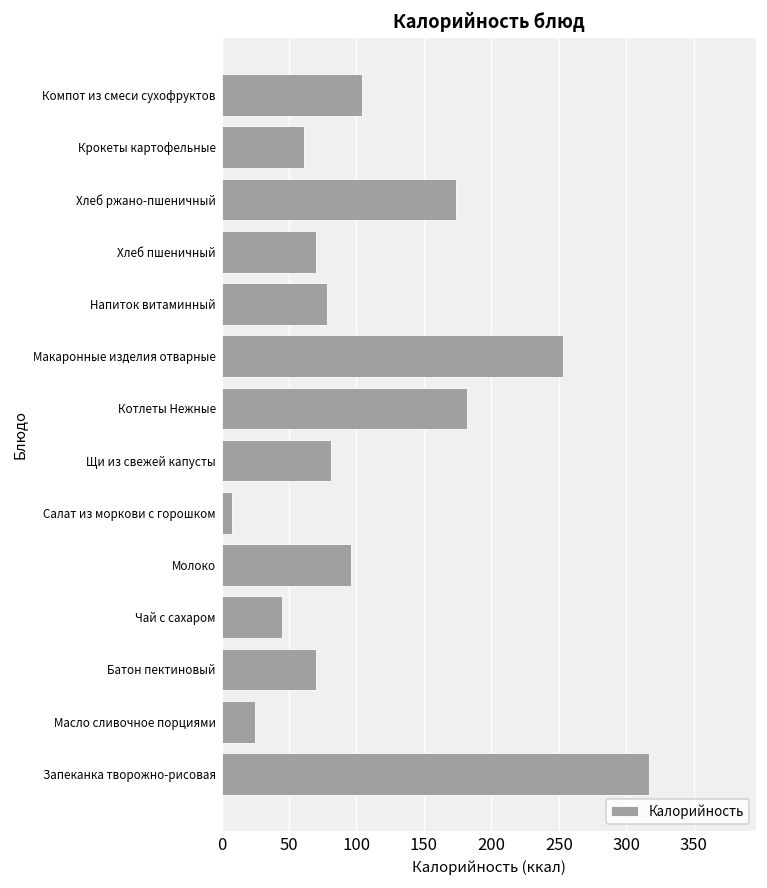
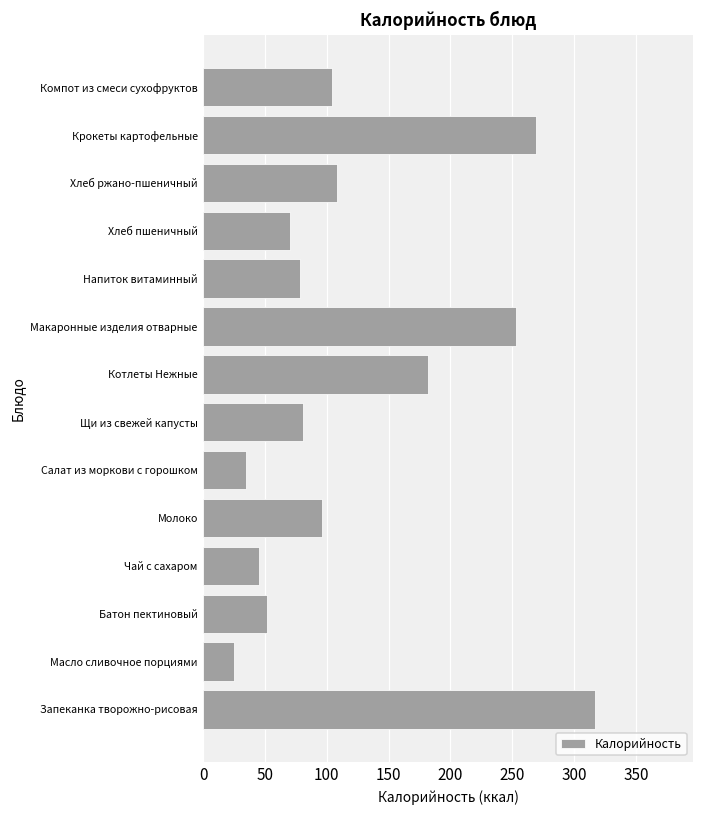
Крокеты картофельные: 61 -> 269
Хлеб ржано-пшеничный: 174 -> 108
Салат из моркови с горошком: 8 -> 35
Батон пектиновый: 70 -> 52
